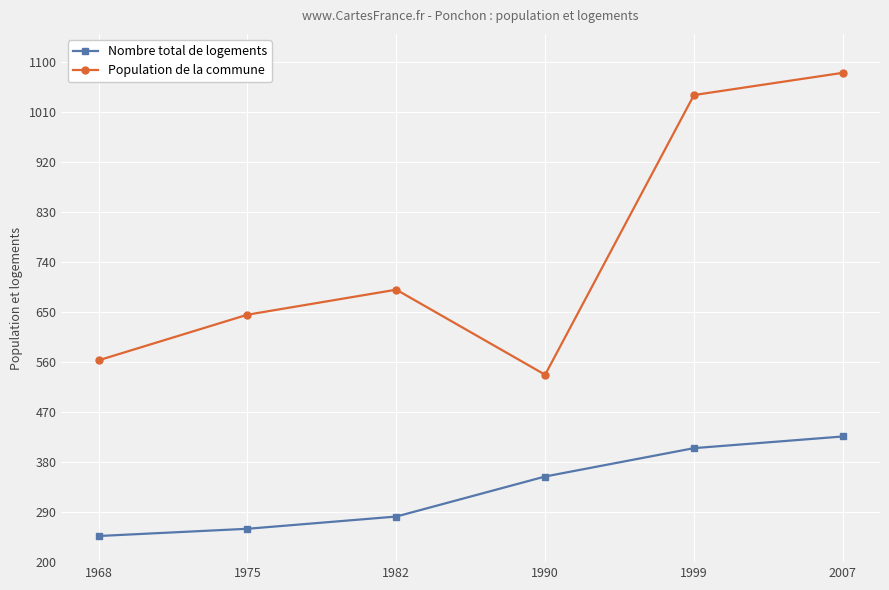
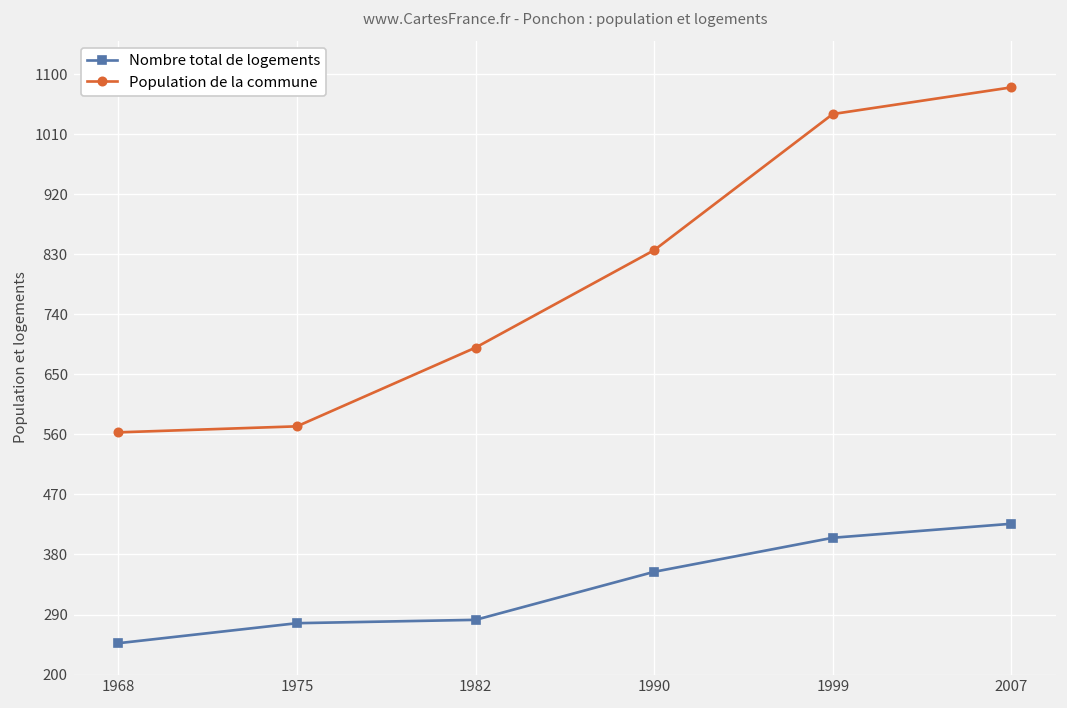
Nombre total de logements, 1975: 260 -> 280
Population de la commune, 1975: 650 -> 570
Population de la commune, 1990: 540 -> 840
